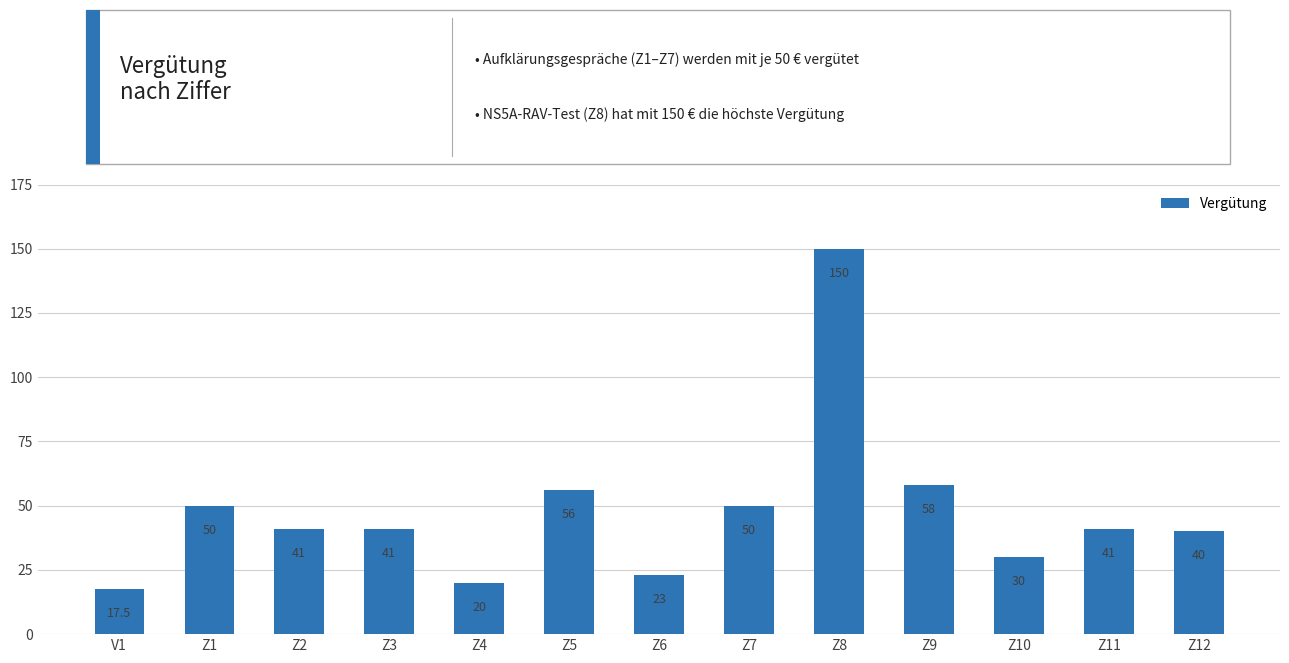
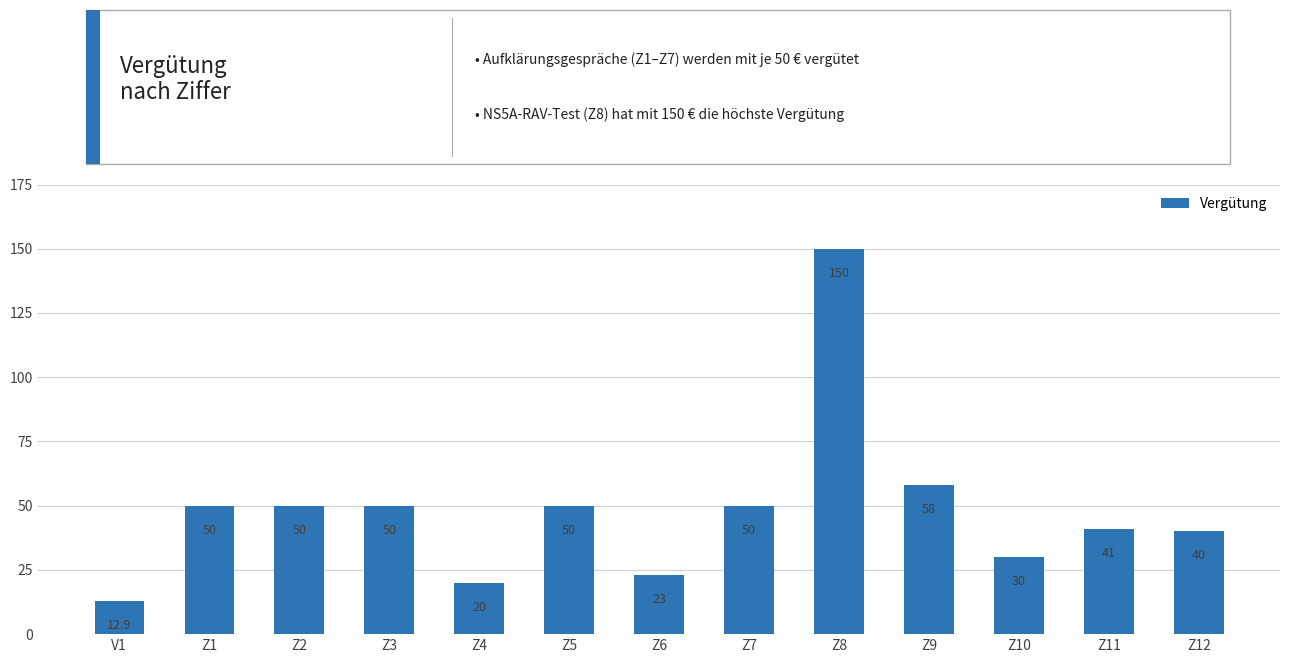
V1: 17.5 -> 12.9
Z2: 41 -> 50
Z3: 41 -> 50
Z5: 56 -> 50
